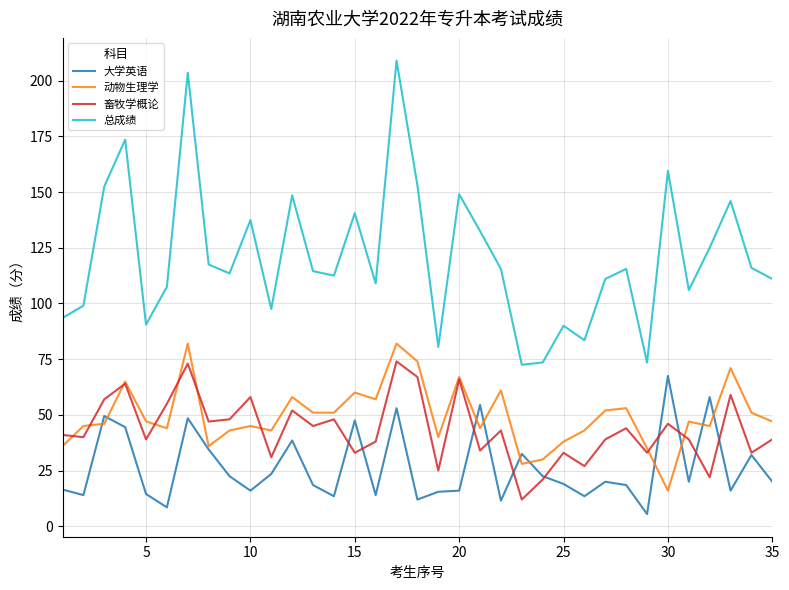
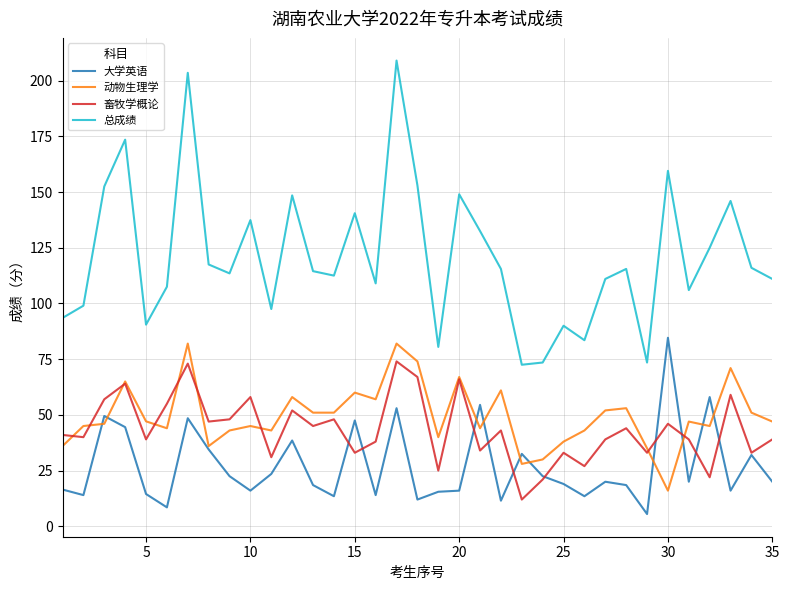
大学英语, 30: 68 -> 85
